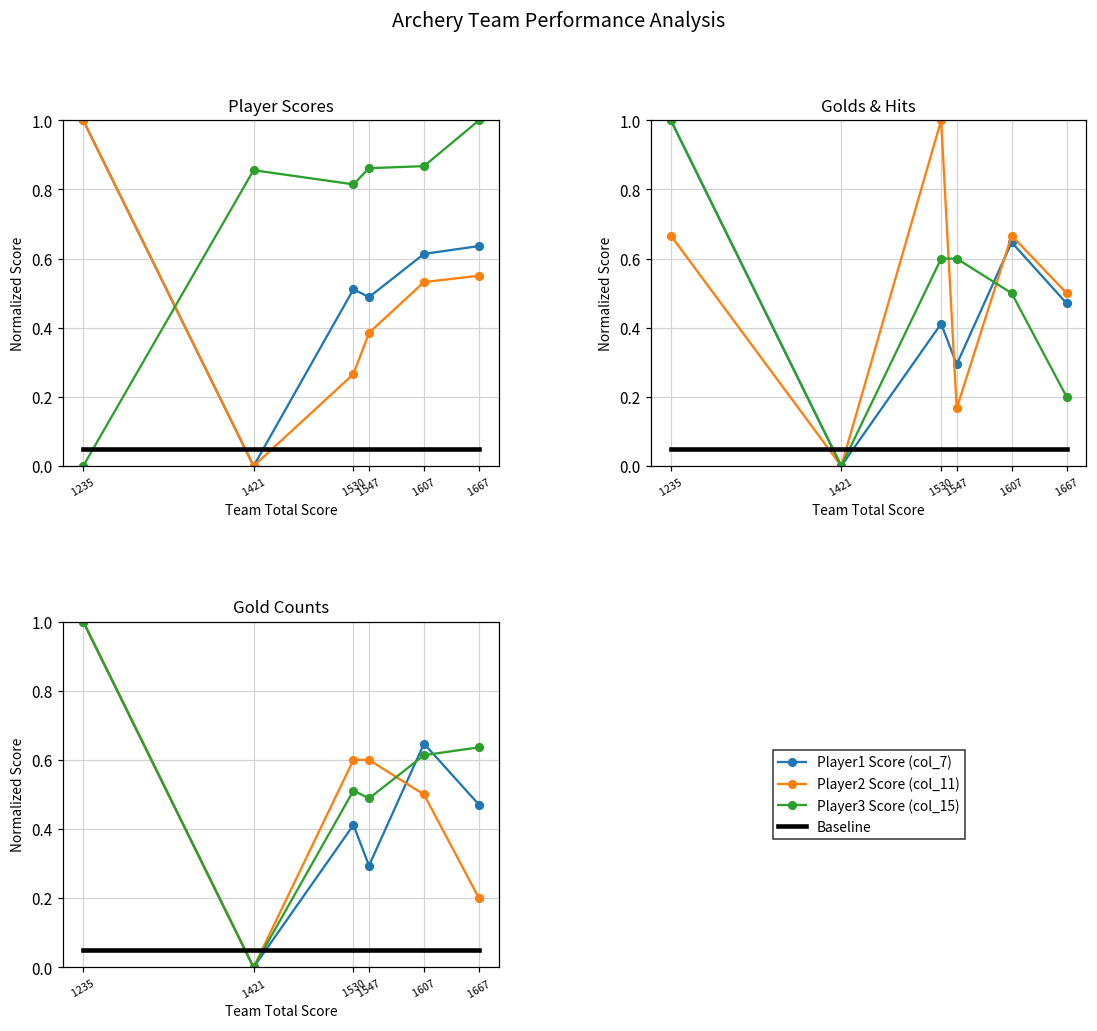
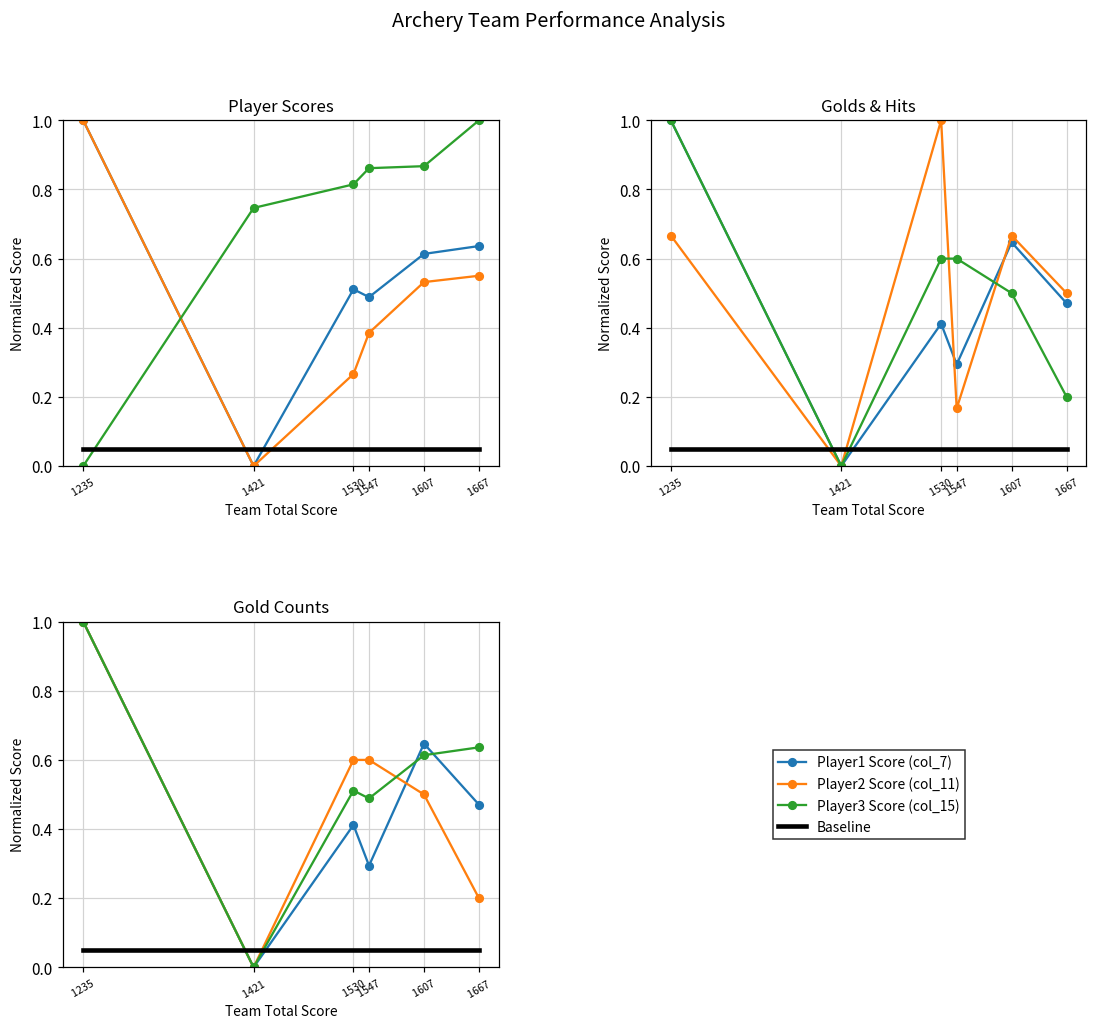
Player Scores, Player3 Score (col_15), 1421: 0.86 -> 0.75
